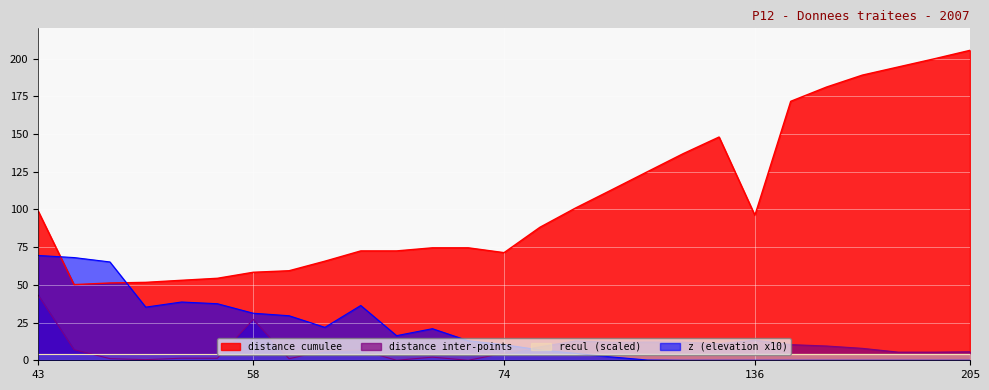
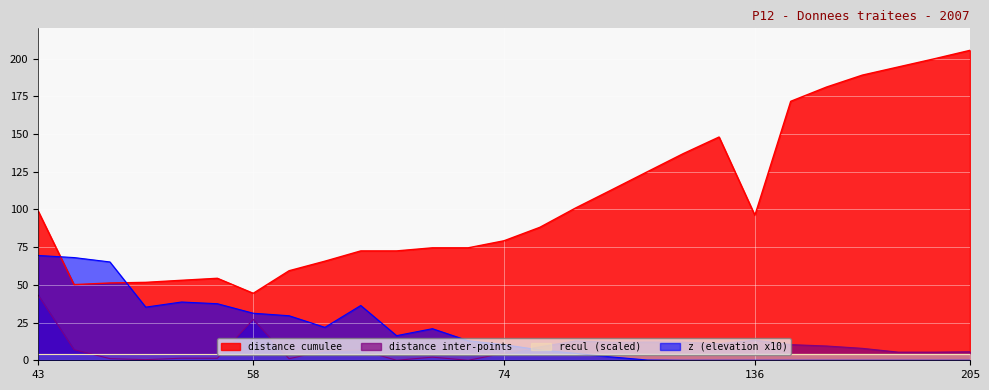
distance cumulee, 58: 58 -> 44
distance cumulee, 74: 71 -> 79
